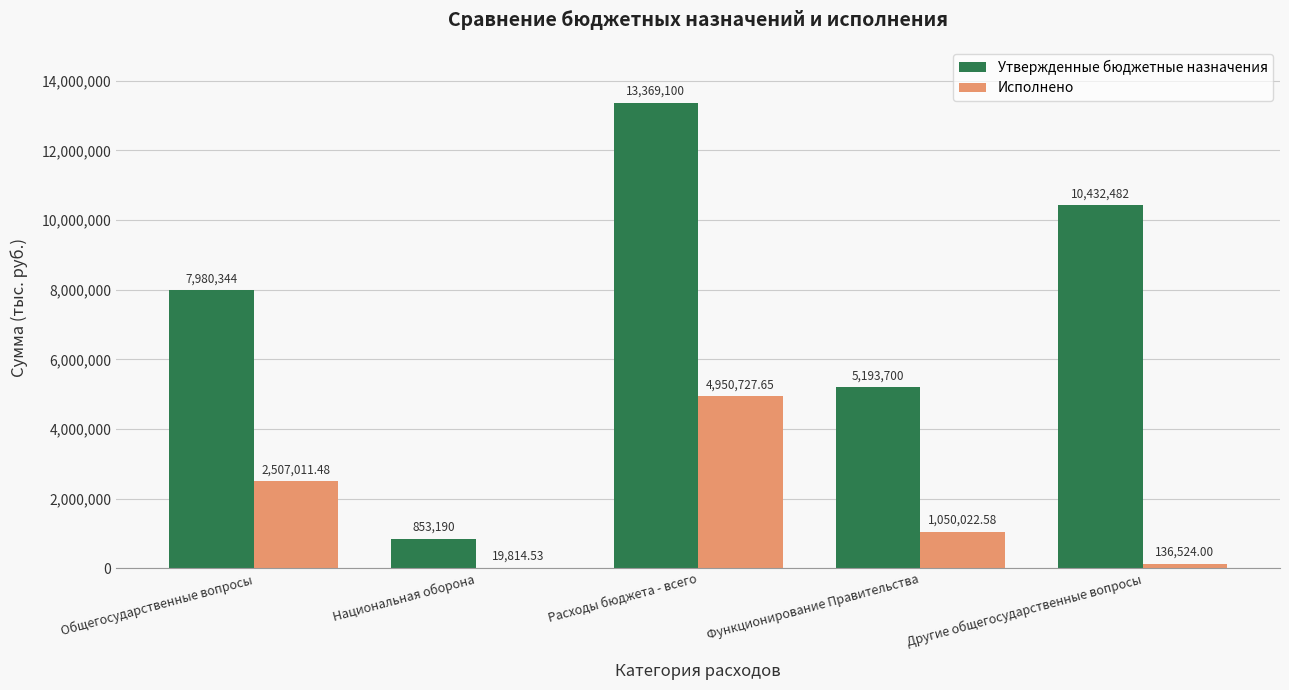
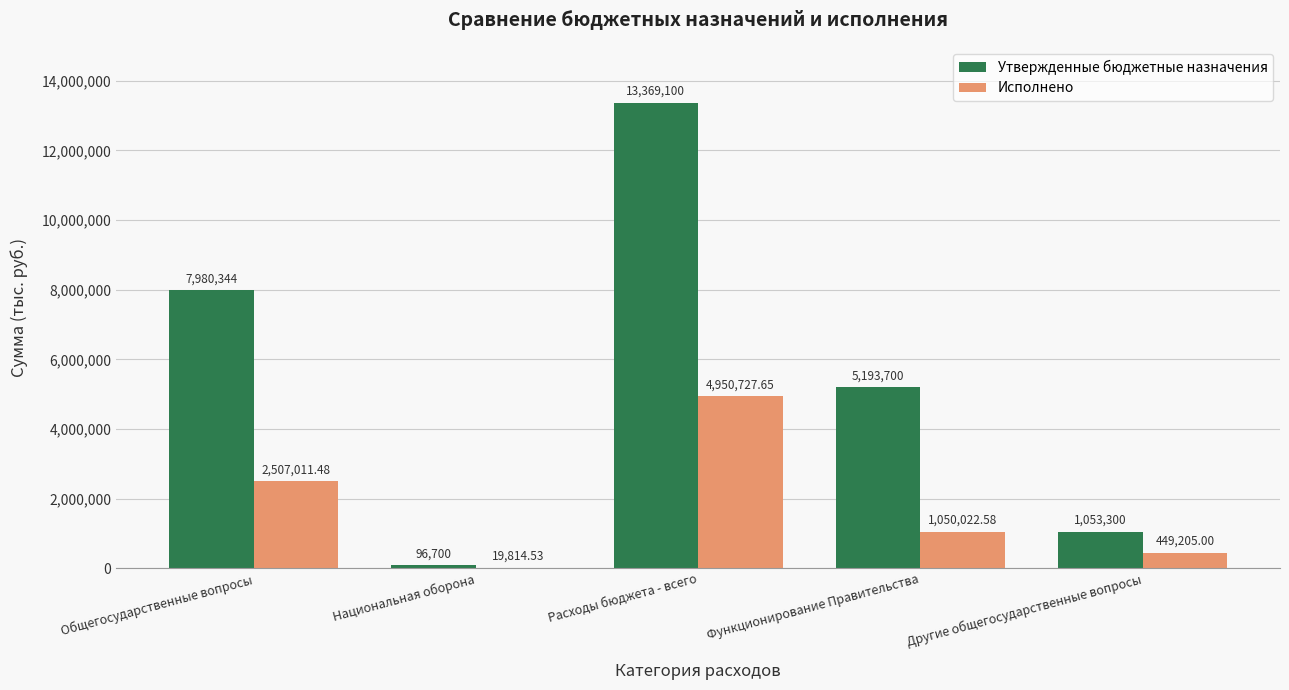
Утвержденные бюджетные назначения, Национальная оборона: 853,190 -> 96,700
Утвержденные бюджетные назначения, Другие общегосударственные вопросы: 10,432,482 -> 1,053,300
Исполнено, Другие общегосударственные вопросы: 136,524.00 -> 449,205.00
